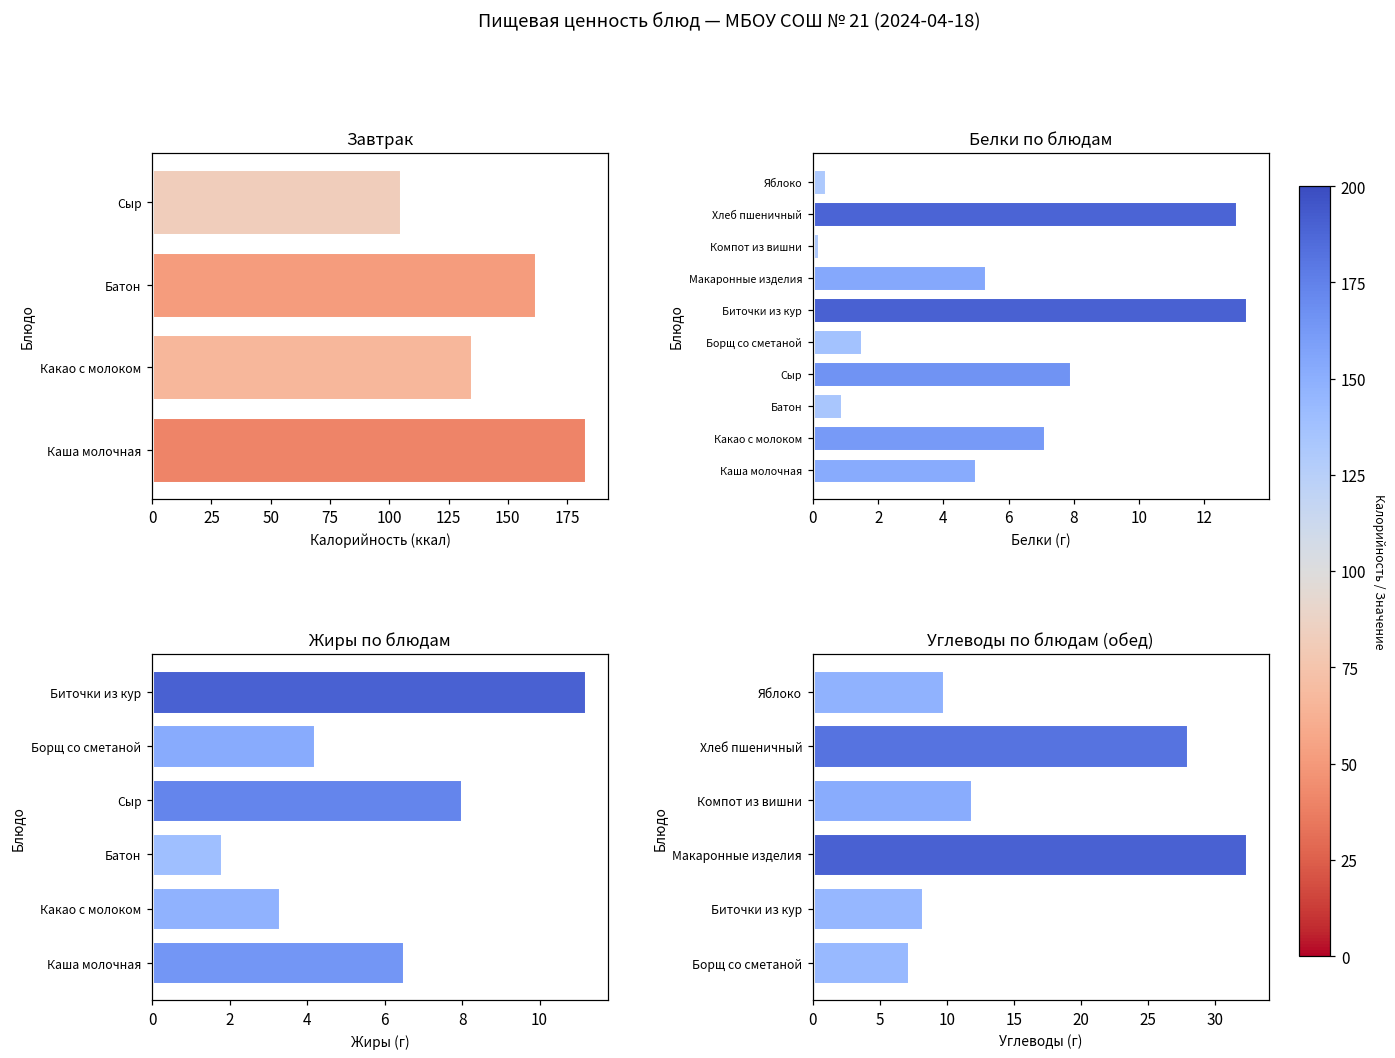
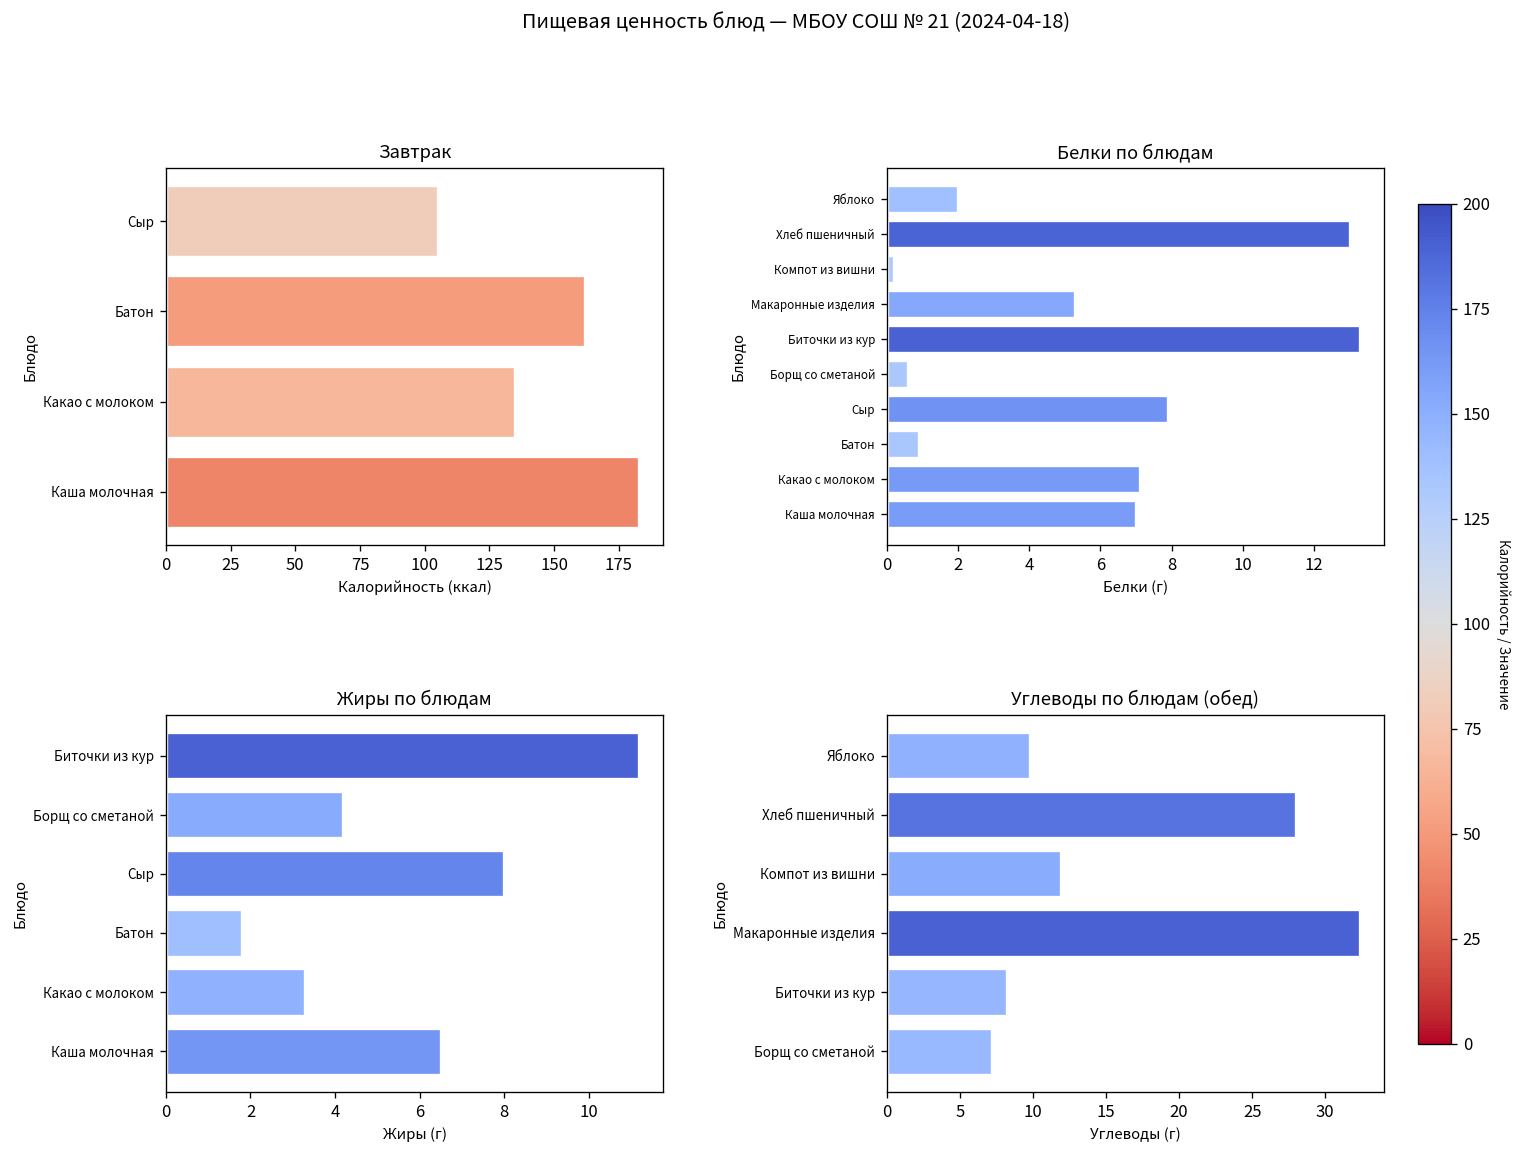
Белки по блюдам, Яблоко: 0.4 -> 2.0
Белки по блюдам, Борщ со сметаной: 1.5 -> 0.6
Белки по блюдам, Каша молочная: 5 -> 7
